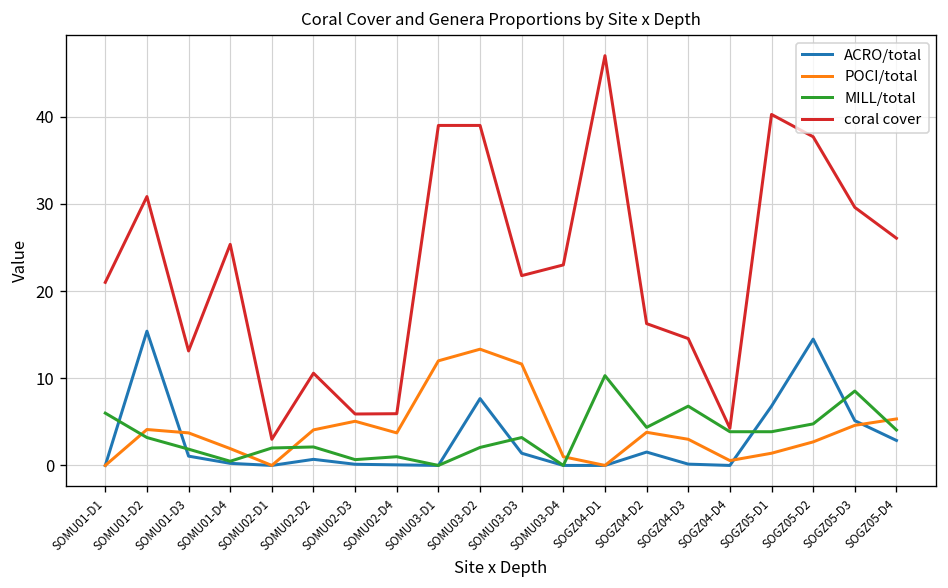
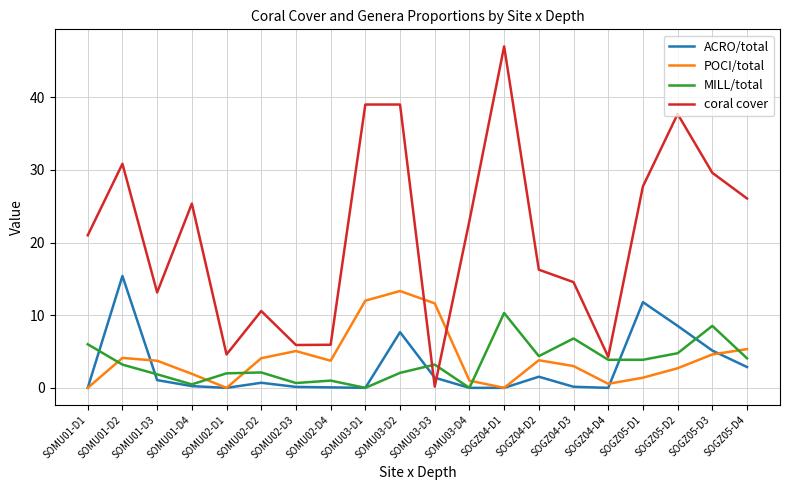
coral cover, SOMU02-D1: 3 -> 5
coral cover, SOMU03-D3: 22 -> 0
ACRO/total, SOGZ05-D1: 7 -> 12
coral cover, SOGZ05-D1: 40 -> 28
ACRO/total, SOGZ05-D2: 14 -> 9
